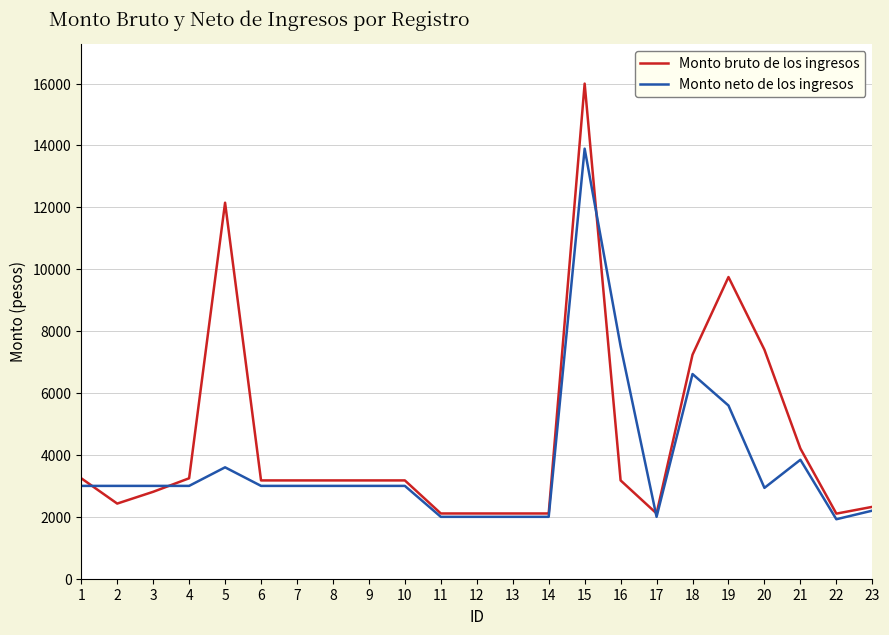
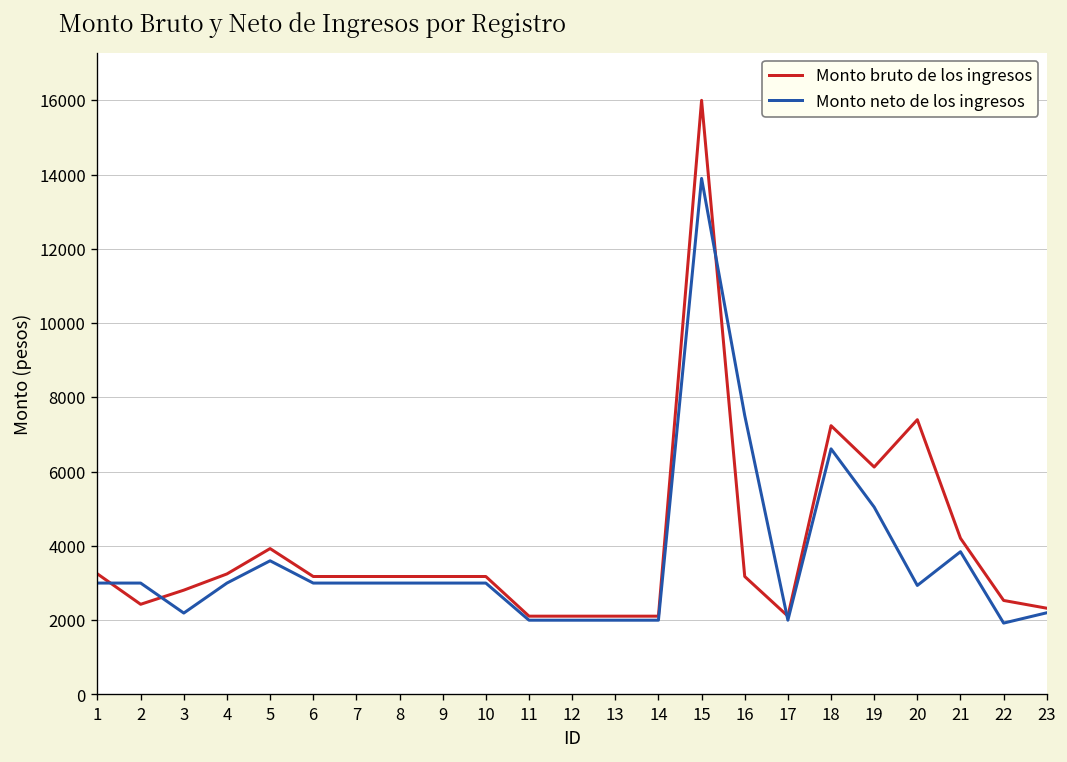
Monto neto de los ingresos, 3: 3000 -> 2200
Monto bruto de los ingresos, 5: 12200 -> 3900
Monto bruto de los ingresos, 19: 9700 -> 6100
Monto neto de los ingresos, 19: 5600 -> 5000
Monto bruto de los ingresos, 22: 2100 -> 2500
